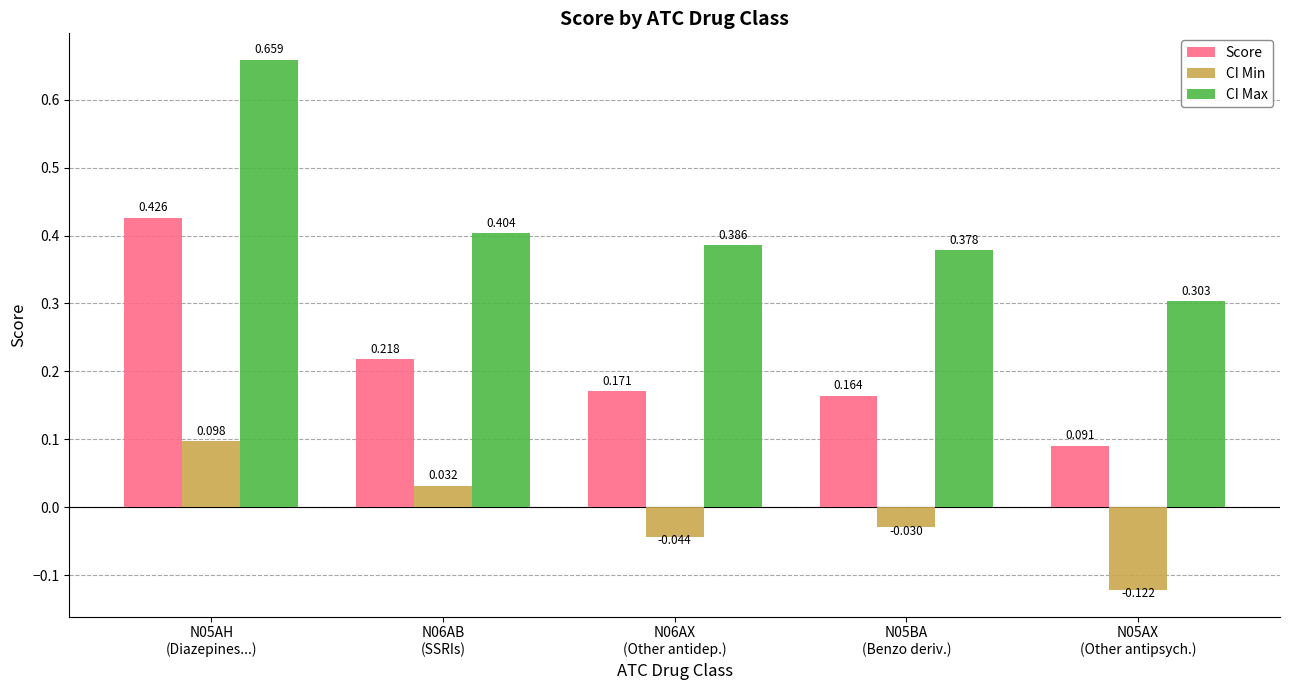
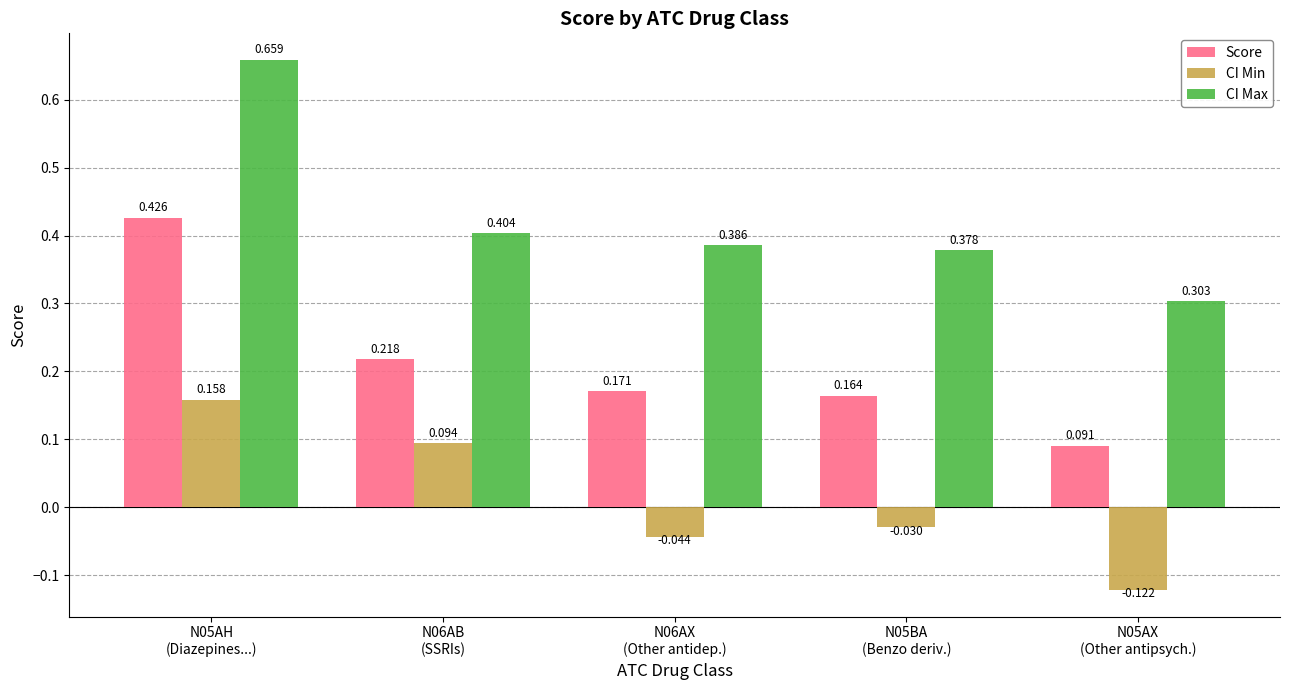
CI Min, N05AH (Diazepines...): 0.098 -> 0.158
CI Min, N06AB (SSRIs): 0.032 -> 0.094
